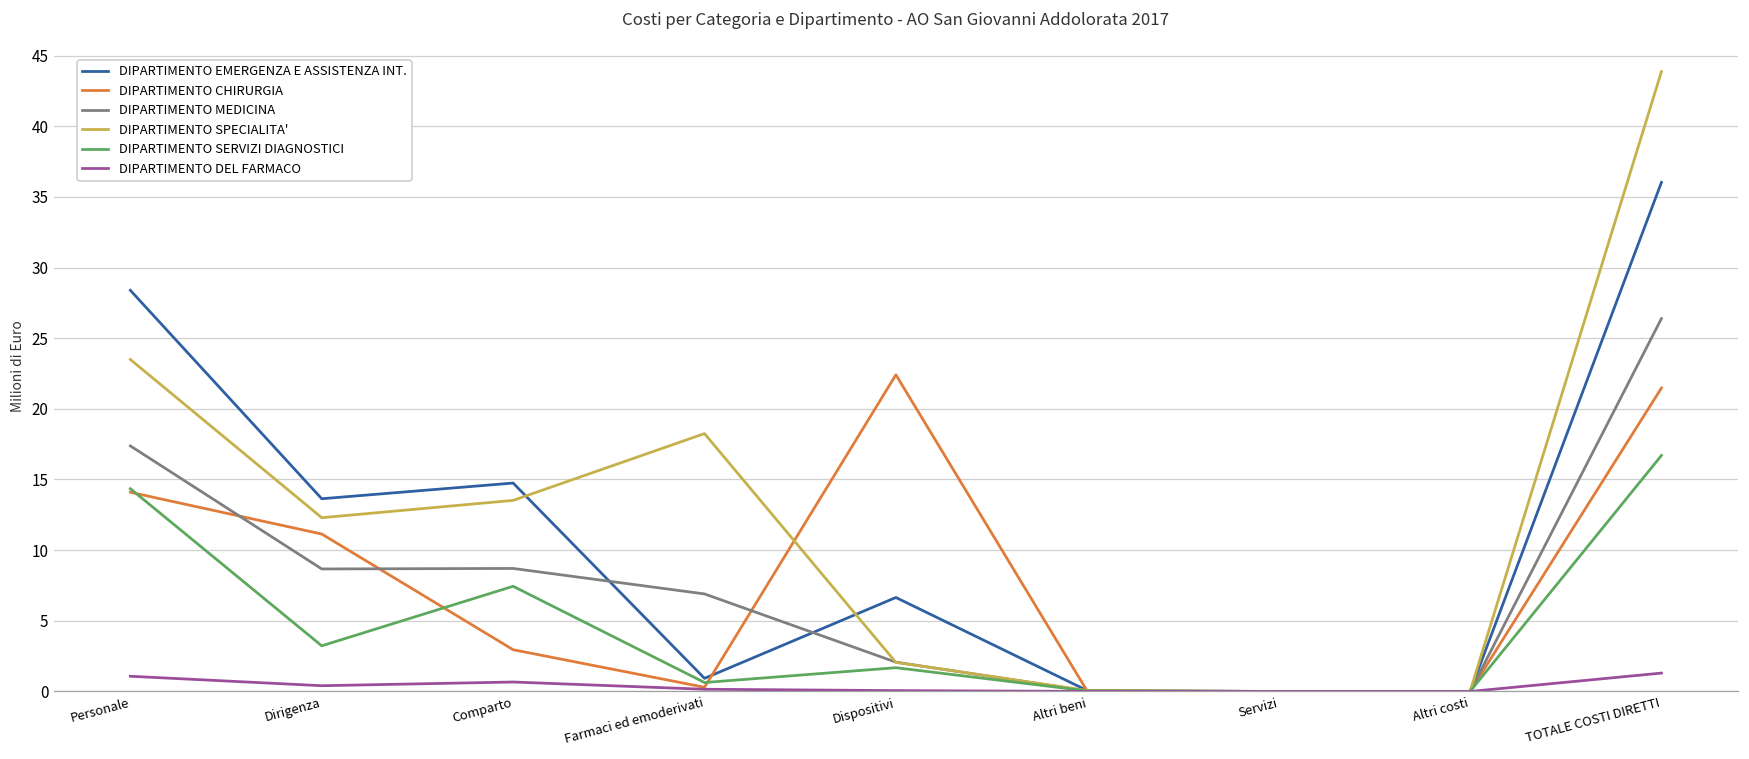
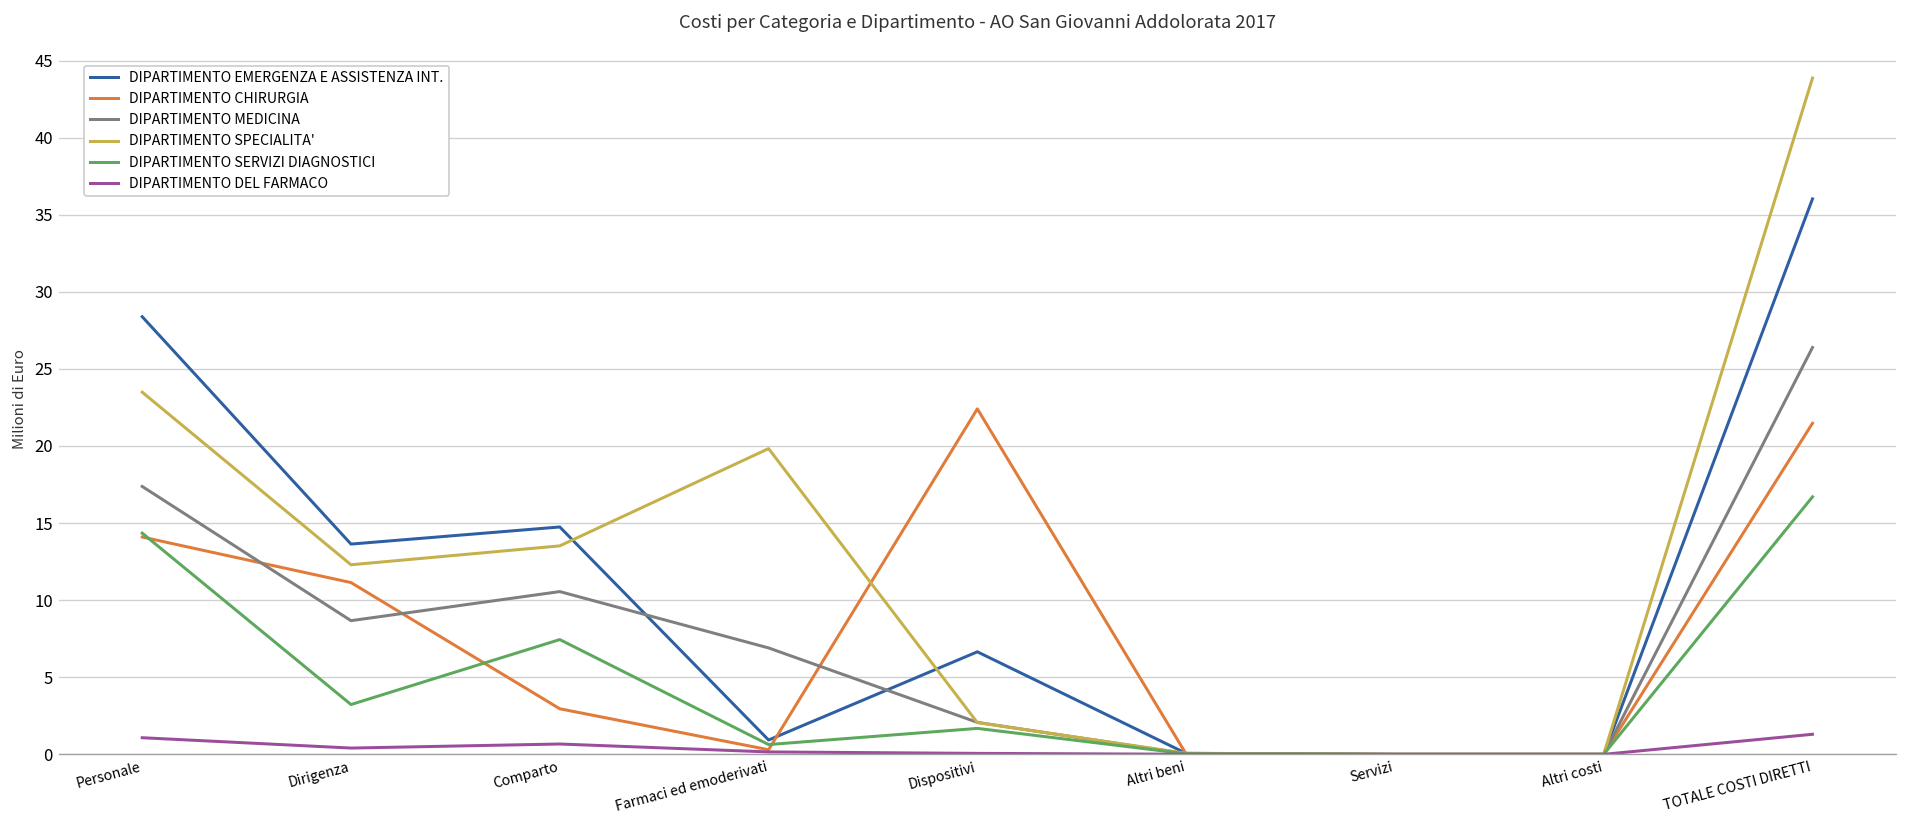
DIPARTIMENTO MEDICINA, Comparto: 8.7 -> 10.6
DIPARTIMENTO SPECIALITA', Farmaci ed emoderivati: 18.2 -> 19.8
